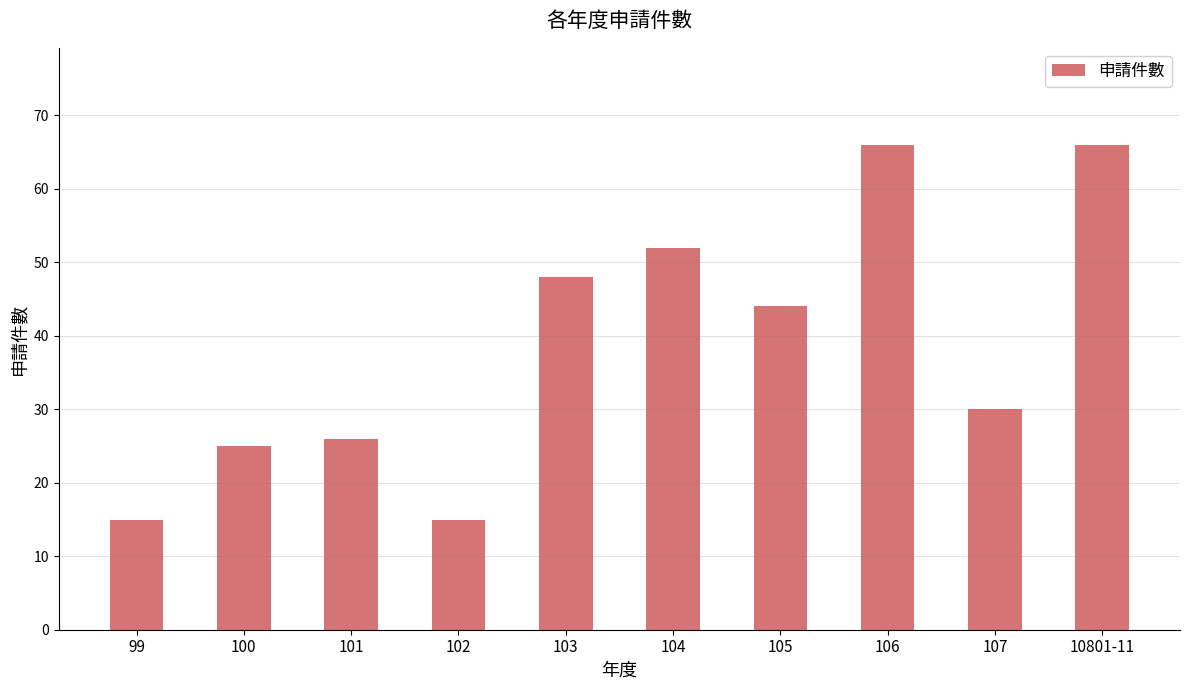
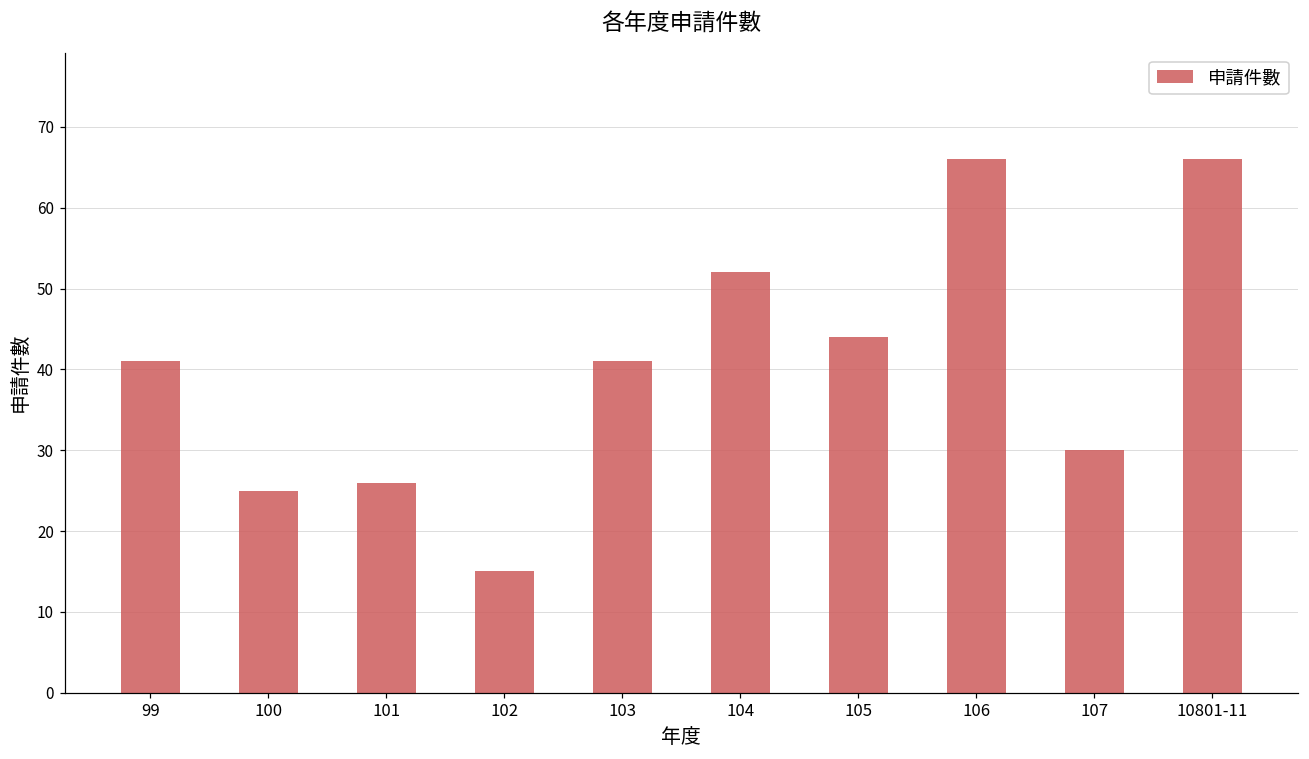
99: 15 -> 41
103: 48 -> 41
